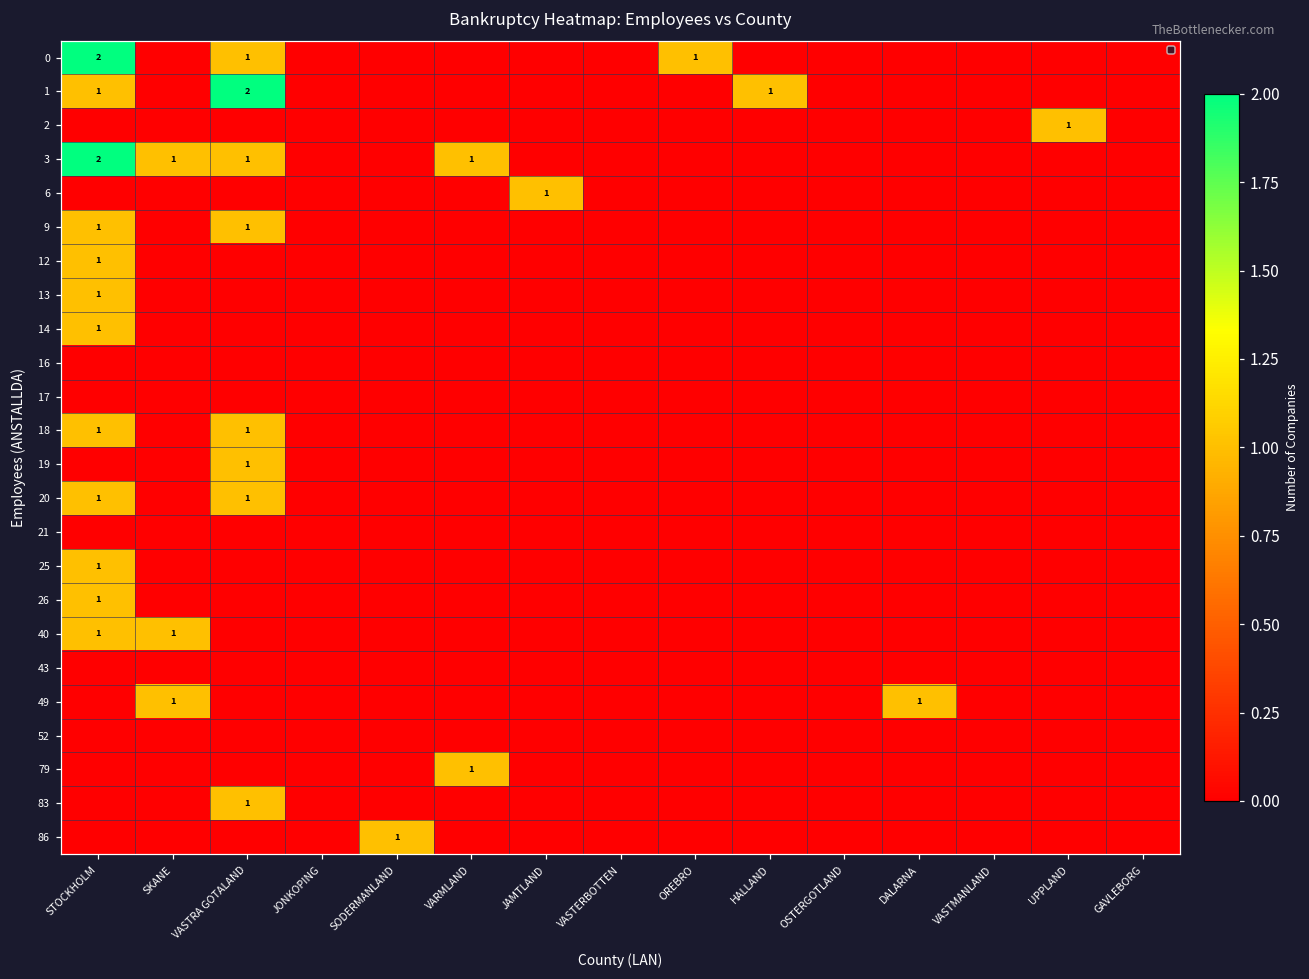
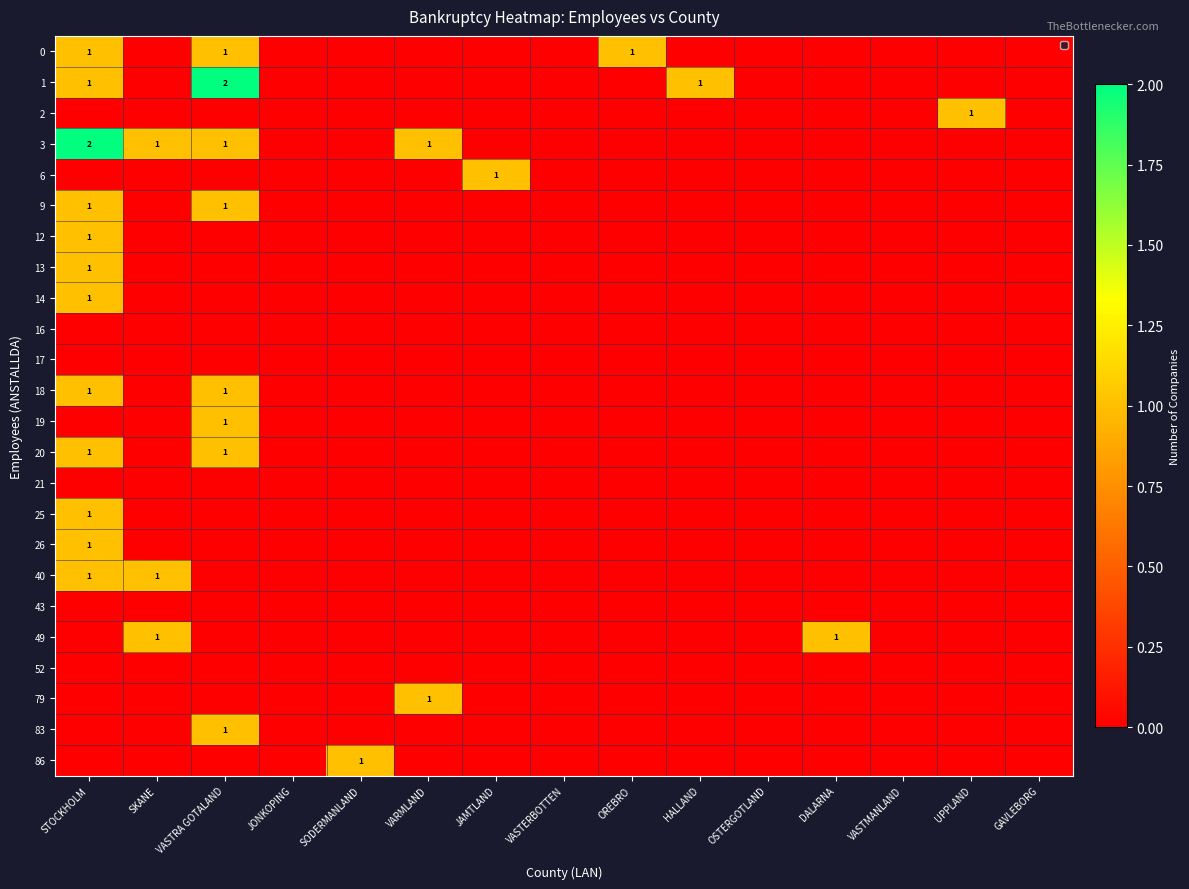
0, STOCKHOLM: 2 -> 1
